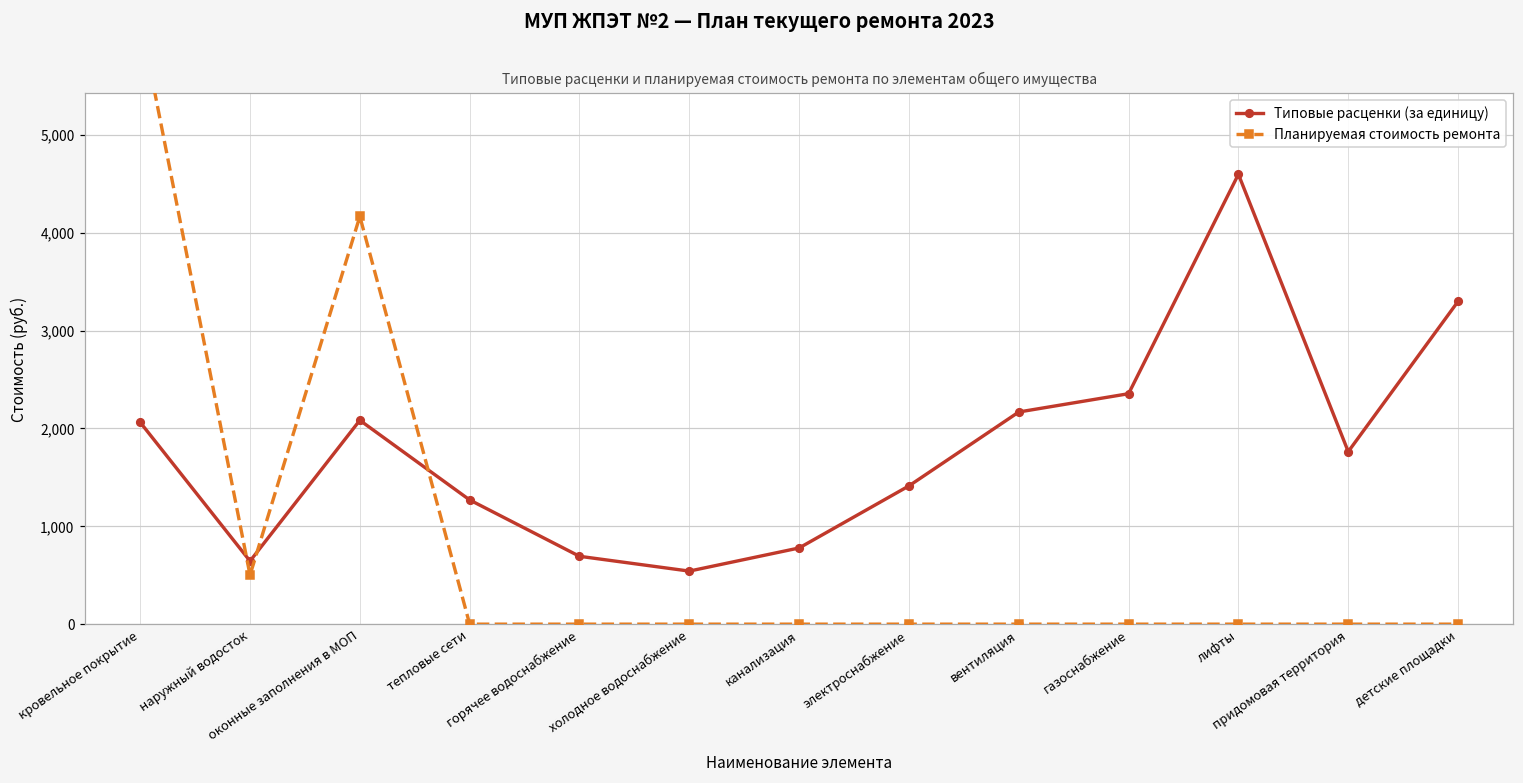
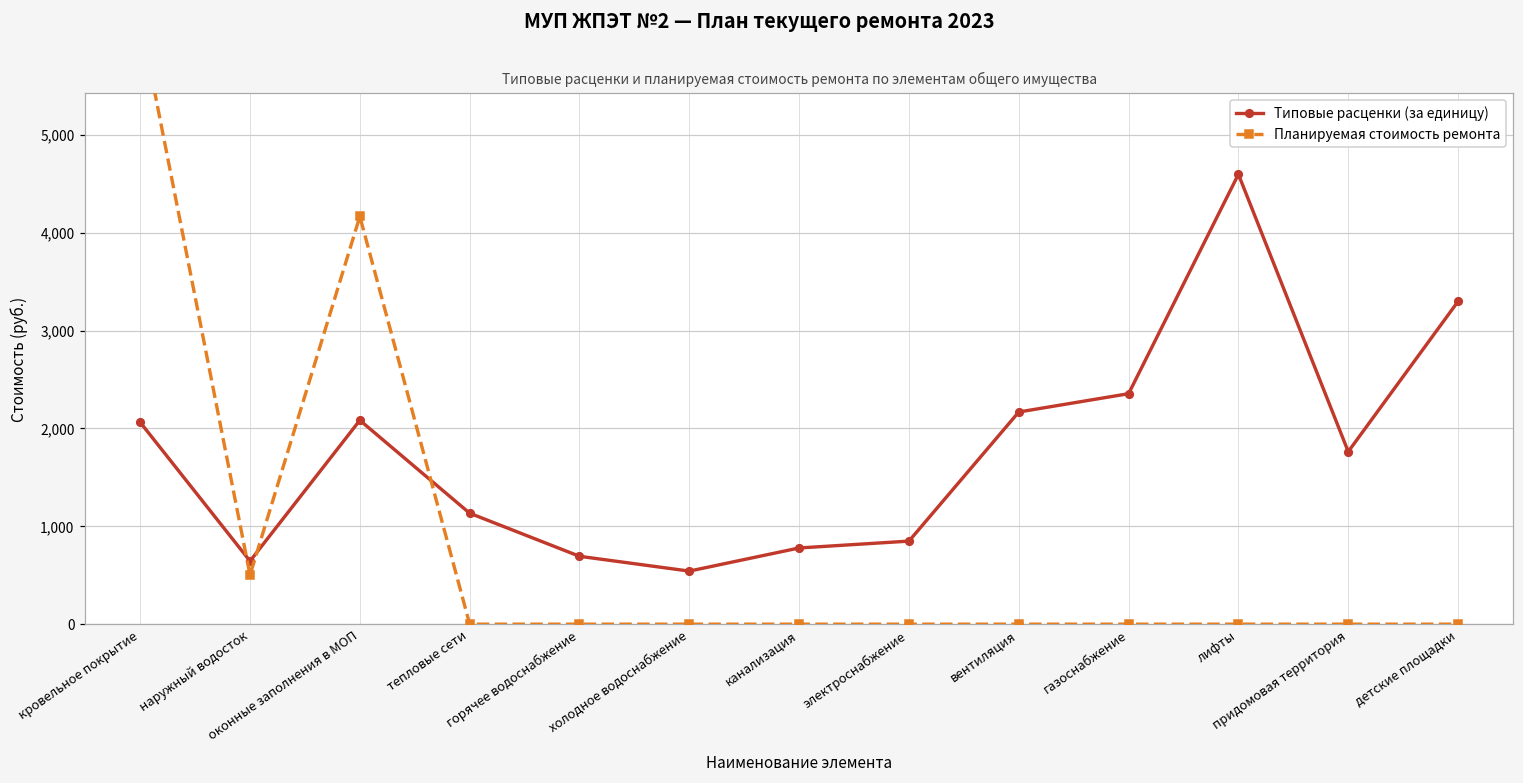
Типовые расценки (за единицу), тепловые сети: 1,300 -> 1,100
Типовые расценки (за единицу), электроснабжение: 1,400 -> 800
